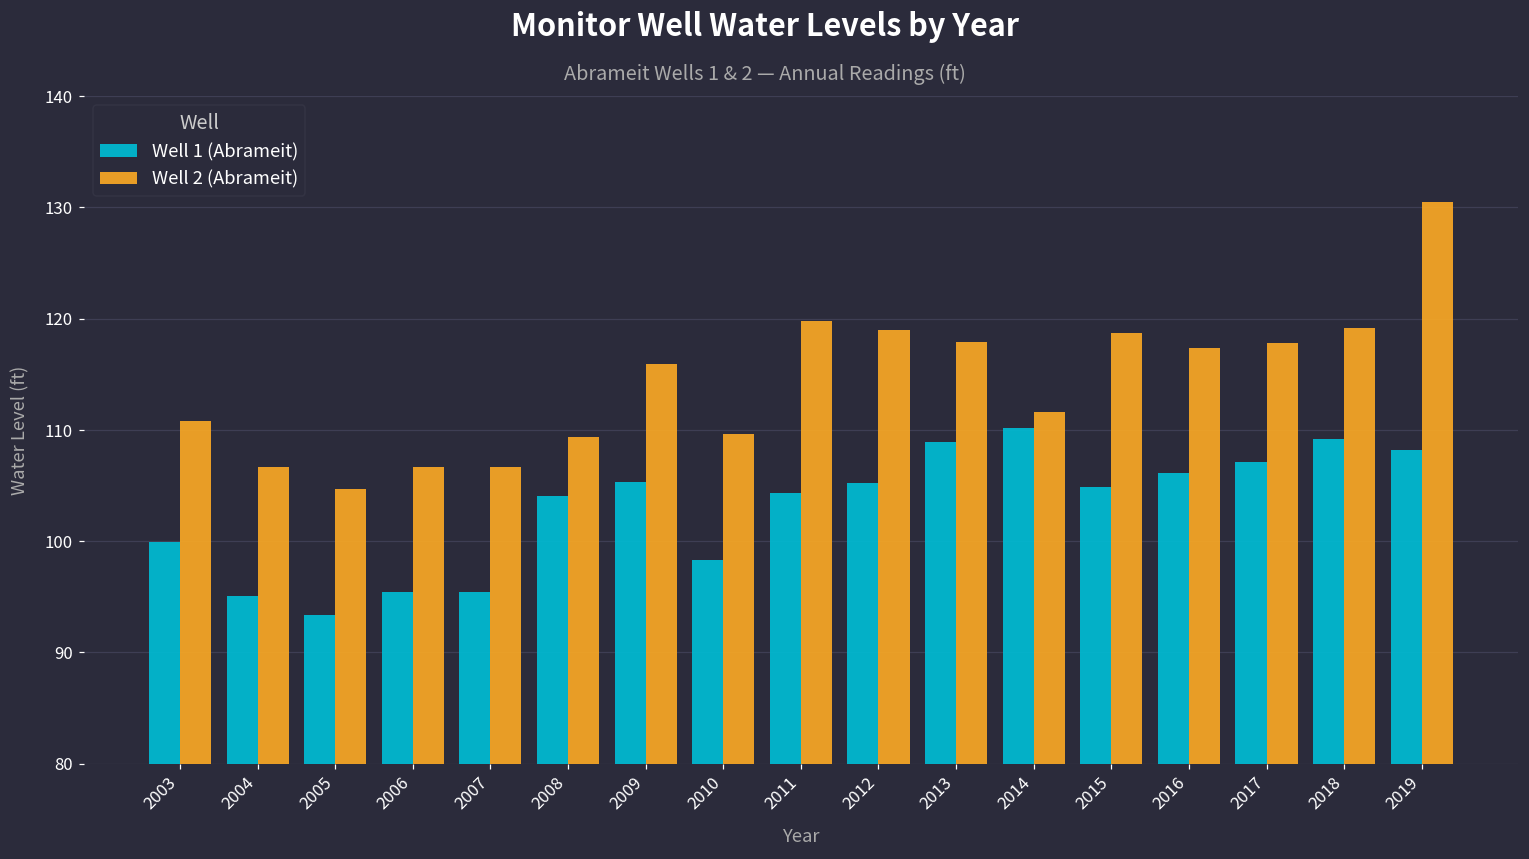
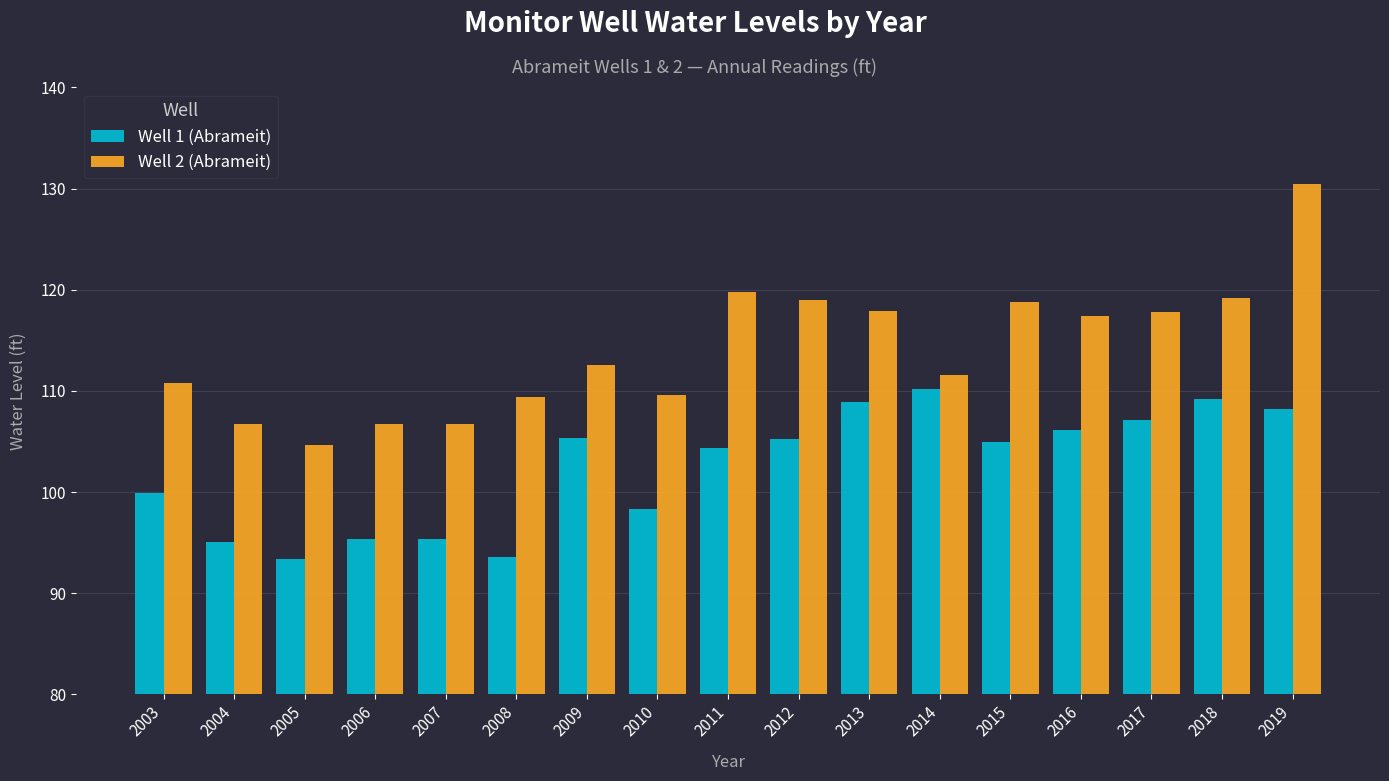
Well 1 (Abrameit), 2008: 104.1 -> 93.6
Well 2 (Abrameit), 2009: 115.9 -> 112.6
